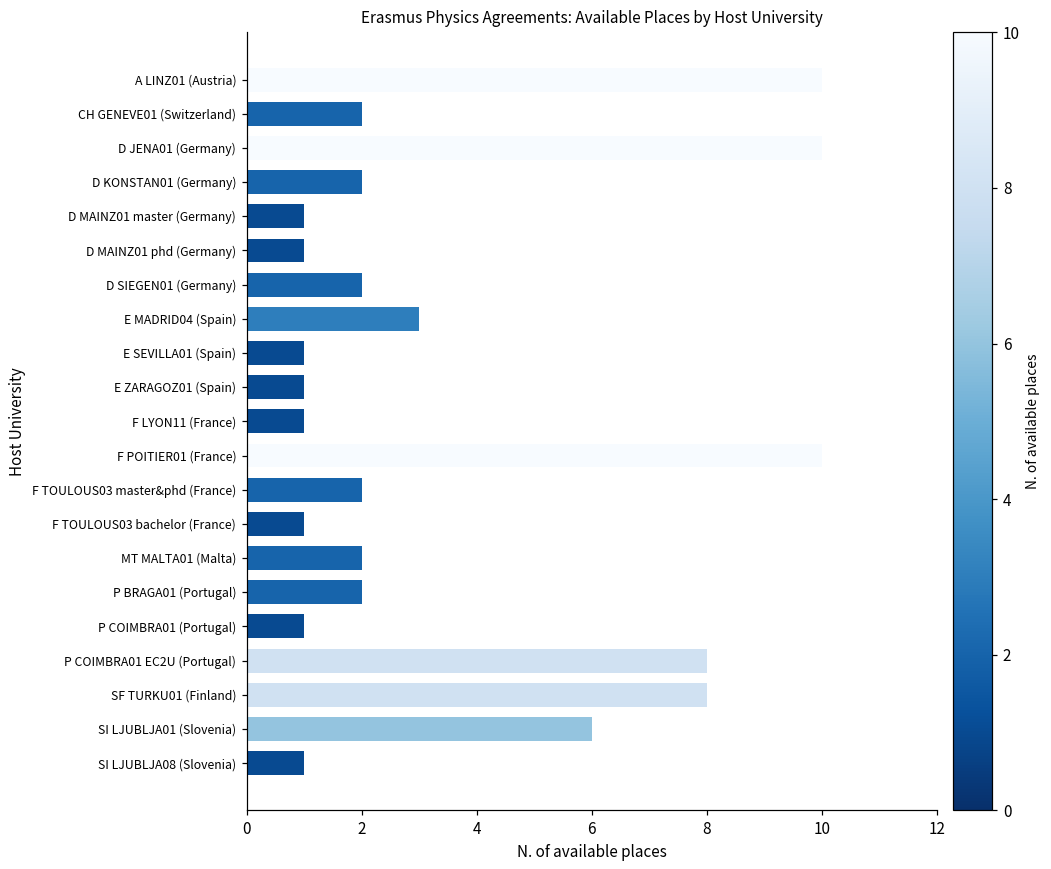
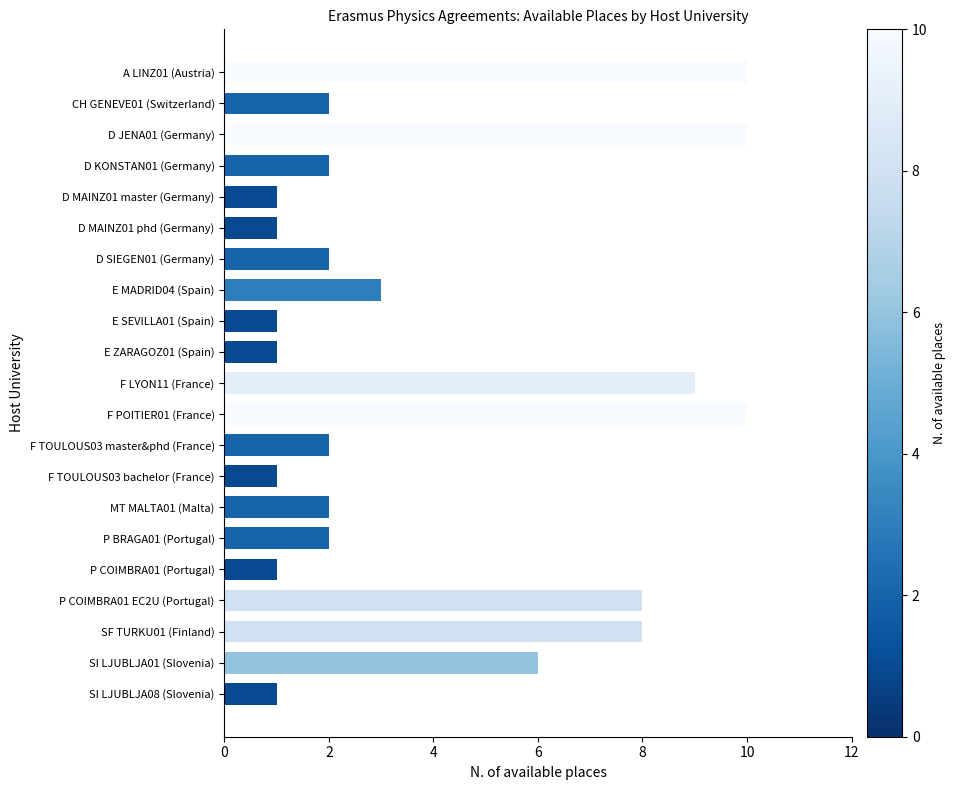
F LYON11 (France): 1 -> 9
